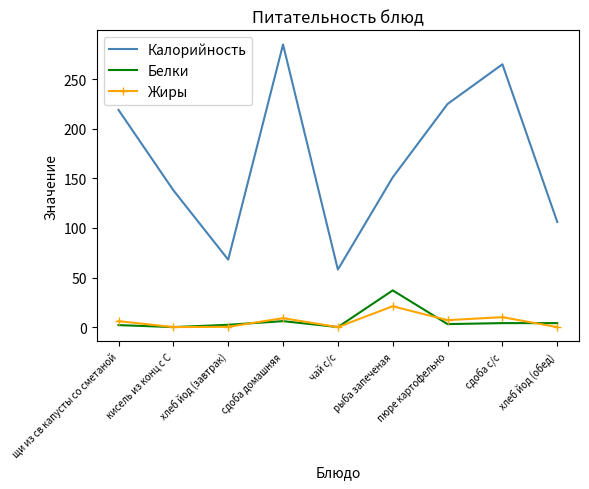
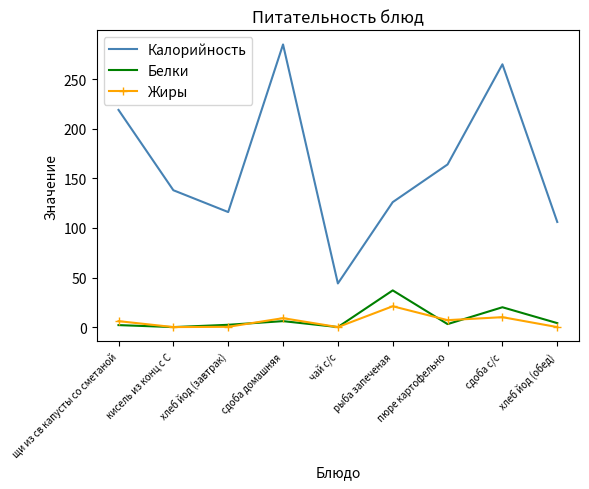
Калорийность, хлеб йод (завтрак): 70 -> 120
Калорийность, чай с/с: 60 -> 40
Калорийность, рыба запеченая: 150 -> 130
Калорийность, пюре картофельно: 230 -> 160
Белки, сдоба с/с: 0 -> 20
